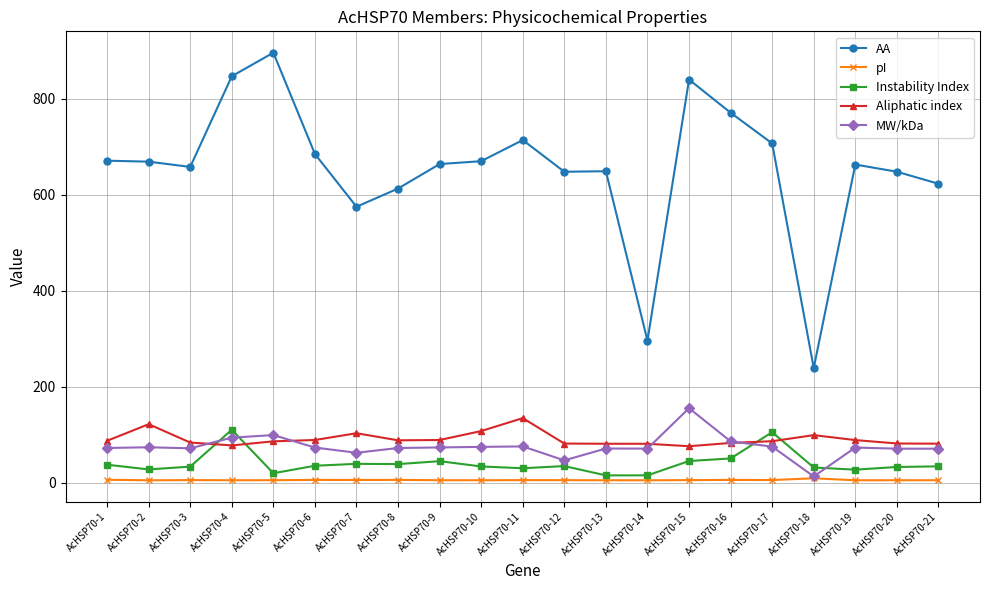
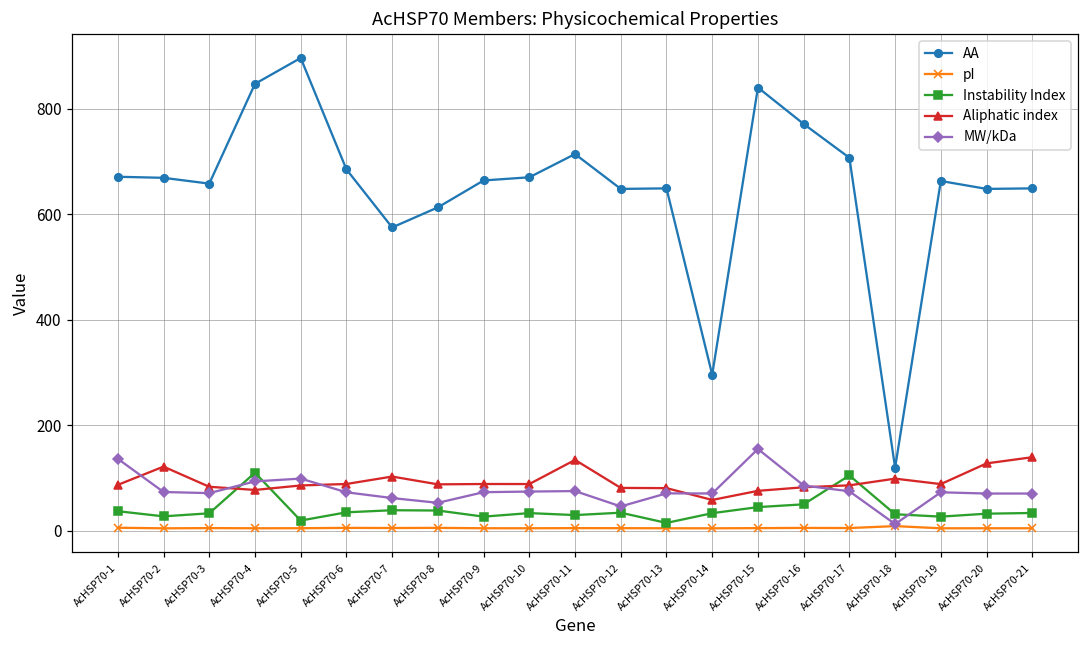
MW/kDa, AcHSP70-1: 70 -> 140
MW/kDa, AcHSP70-8: 70 -> 50
Instability Index, AcHSP70-9: 40 -> 30
Aliphatic index, AcHSP70-10: 110 -> 90
Instability Index, AcHSP70-14: 20 -> 30
Aliphatic index, AcHSP70-14: 80 -> 60
AA, AcHSP70-18: 240 -> 120
Aliphatic index, AcHSP70-20: 80 -> 130
AA, AcHSP70-21: 620 -> 650
Aliphatic index, AcHSP70-21: 80 -> 140
